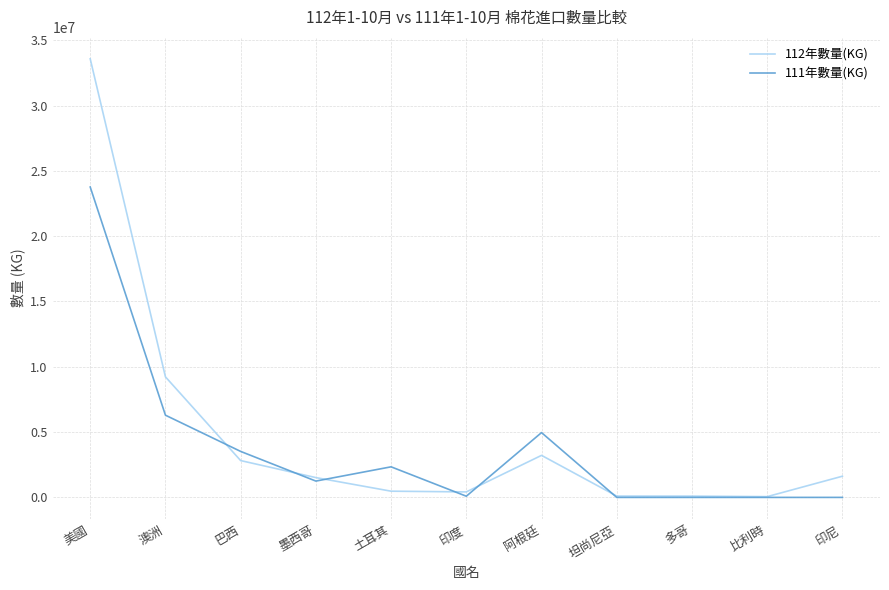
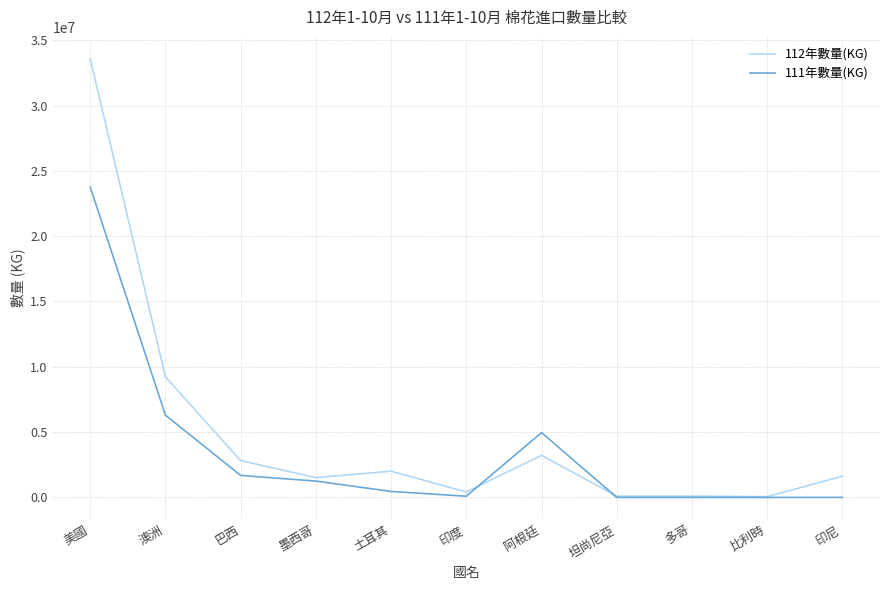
111年數量(KG), 巴西: 3500000 -> 1700000
112年數量(KG), 土耳其: 500000 -> 2000000
111年數量(KG), 土耳其: 2300000 -> 500000
